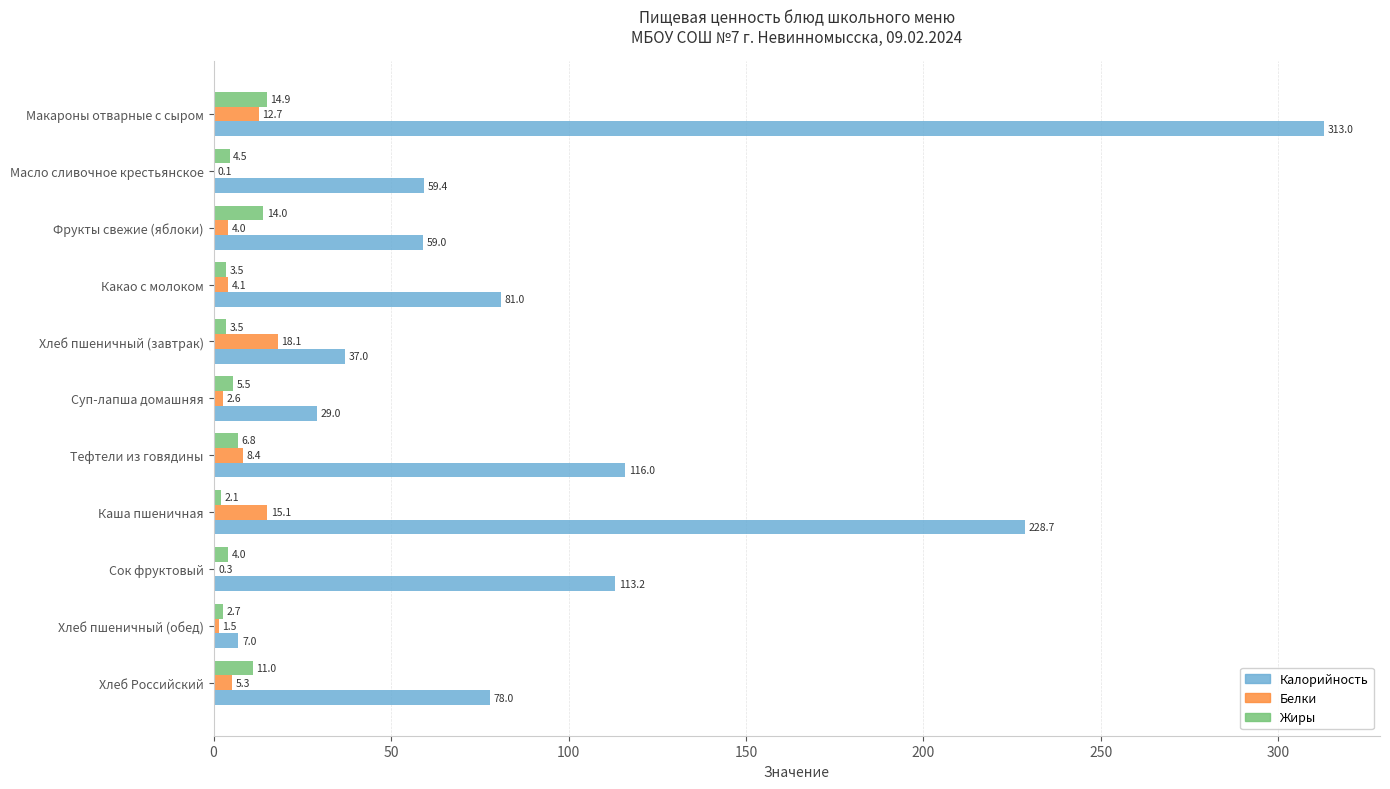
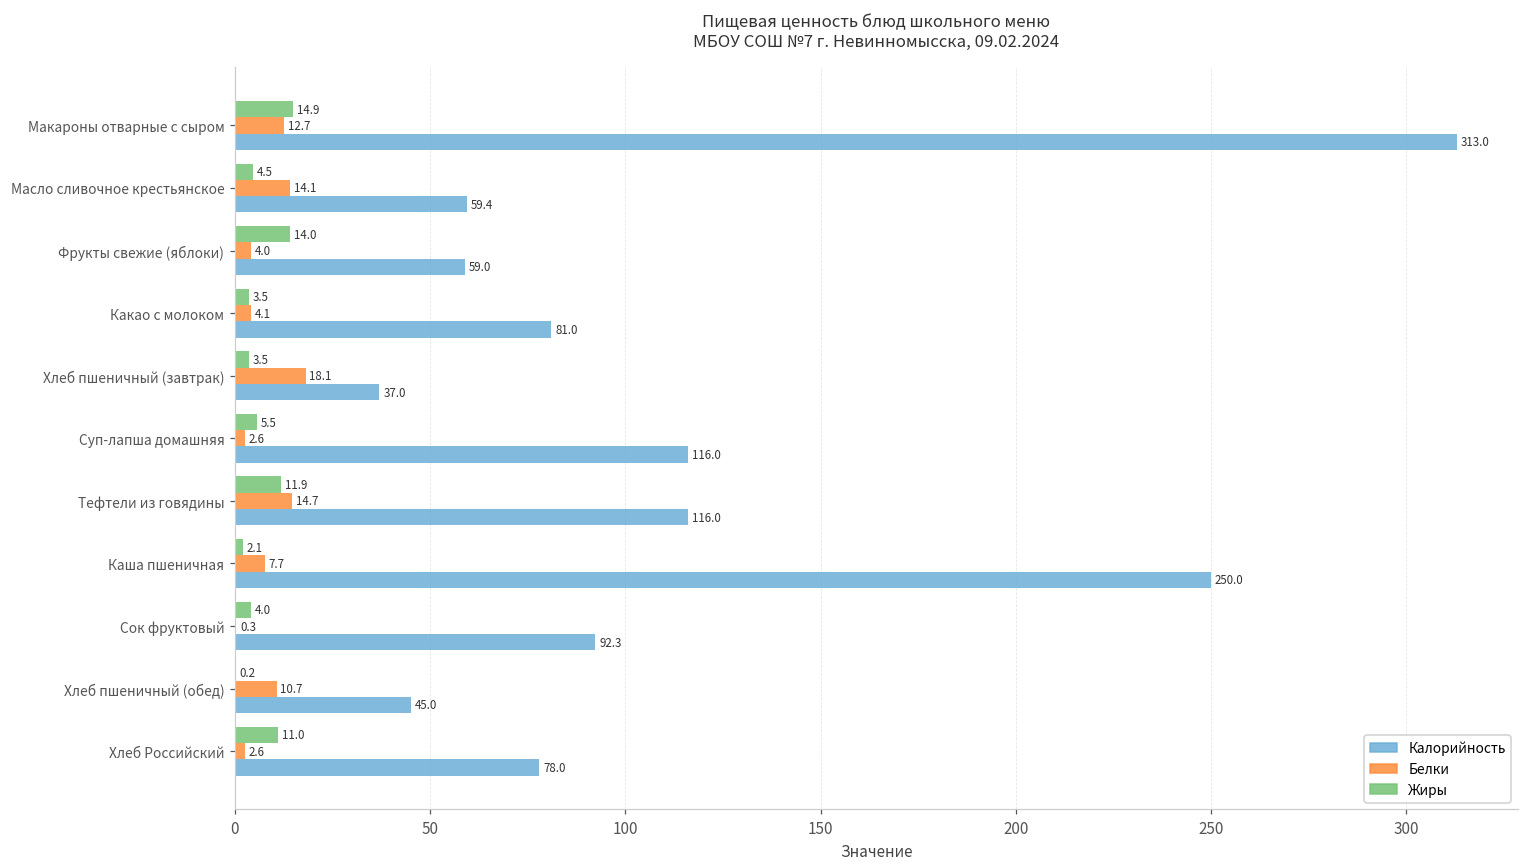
Белки, Масло сливочное крестьянское: 0.1 -> 14.1
Калорийность, Суп-лапша домашняя: 29.0 -> 116.0
Жиры, Тефтели из говядины: 6.8 -> 11.9
Белки, Тефтели из говядины: 8.4 -> 14.7
Белки, Каша пшеничная: 15.1 -> 7.7
Калорийность, Каша пшеничная: 228.7 -> 250.0
Калорийность, Сок фруктовый: 113.2 -> 92.3
Жиры, Хлеб пшеничный (обед): 2.7 -> 0.2
Белки, Хлеб пшеничный (обед): 1.5 -> 10.7
Калорийность, Хлеб пшеничный (обед): 7.0 -> 45.0
Белки, Хлеб Российский: 5.3 -> 2.6
